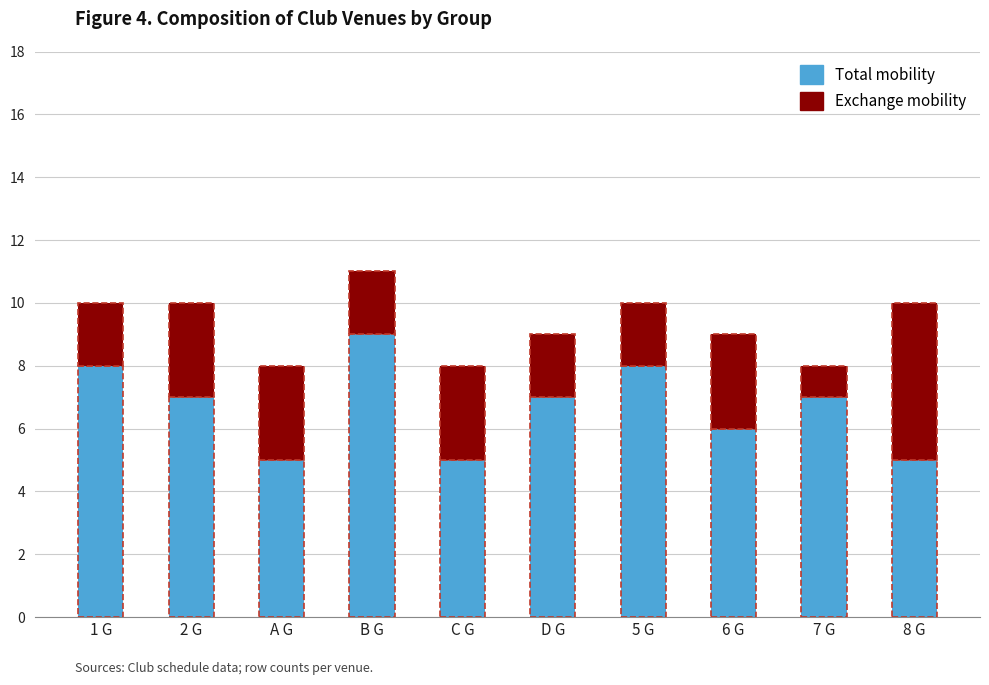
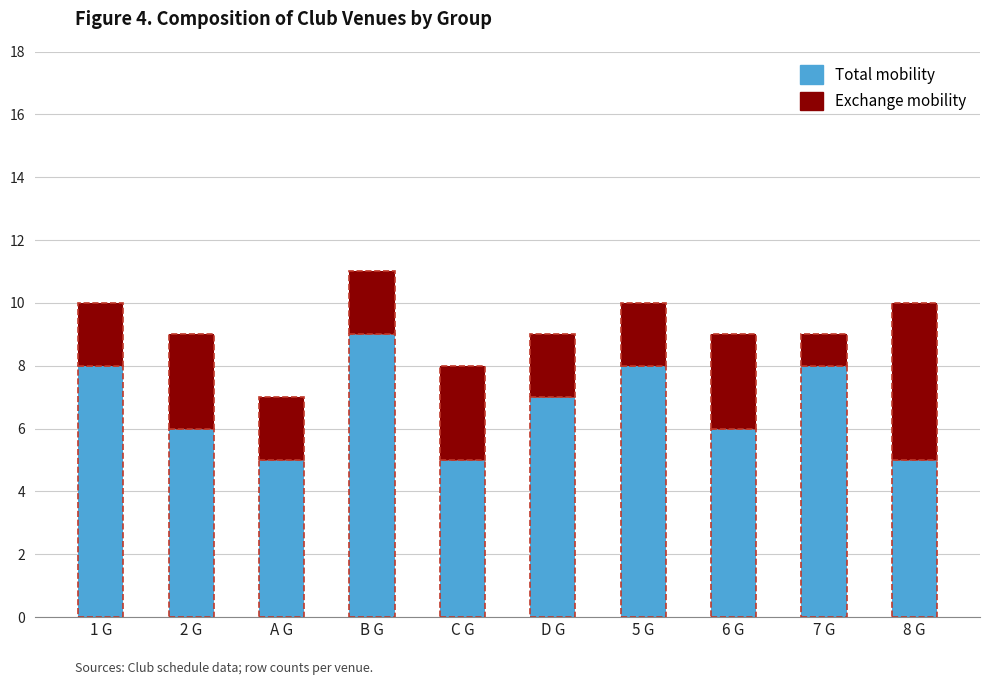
Total mobility, 2 G: 7 -> 6
Exchange mobility, A G: 3 -> 2
Total mobility, 7 G: 7 -> 8
